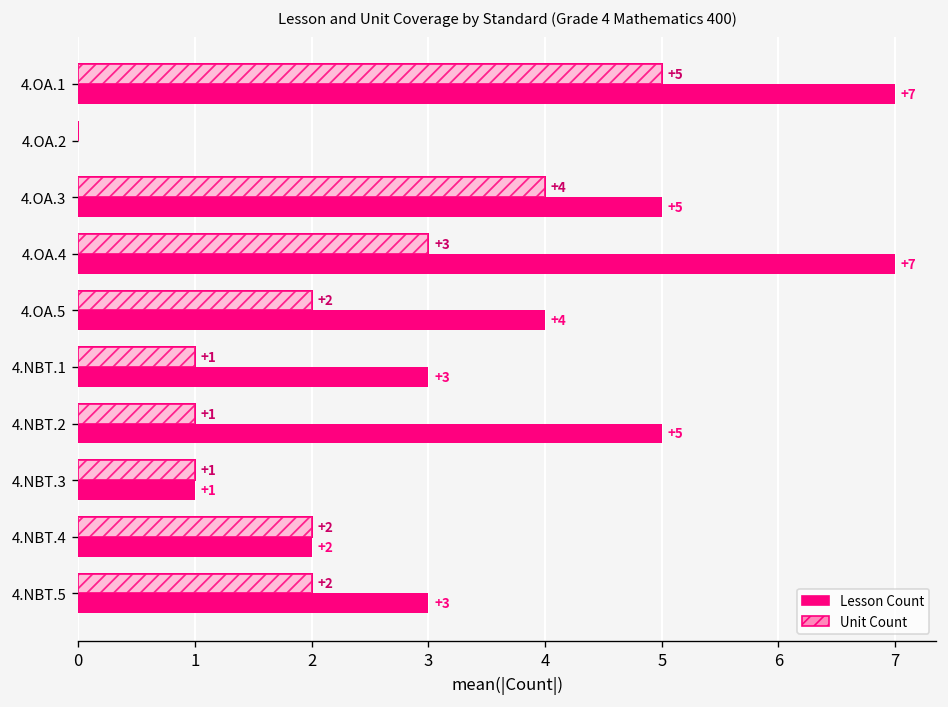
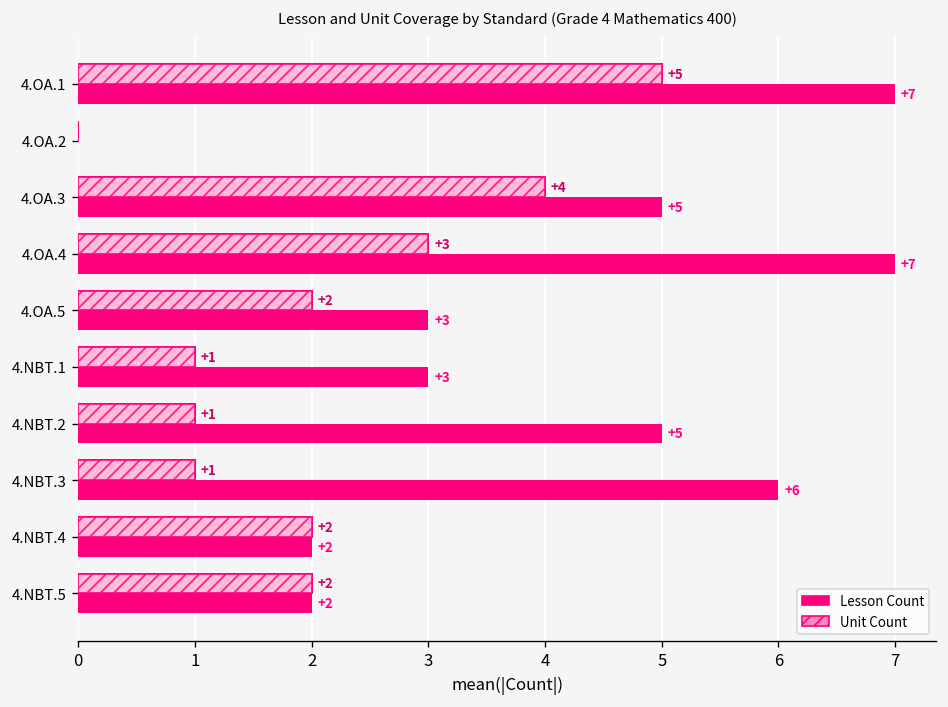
Lesson Count, 4.OA.5: +4 -> +3
Lesson Count, 4.NBT.3: +1 -> +6
Lesson Count, 4.NBT.5: +3 -> +2
